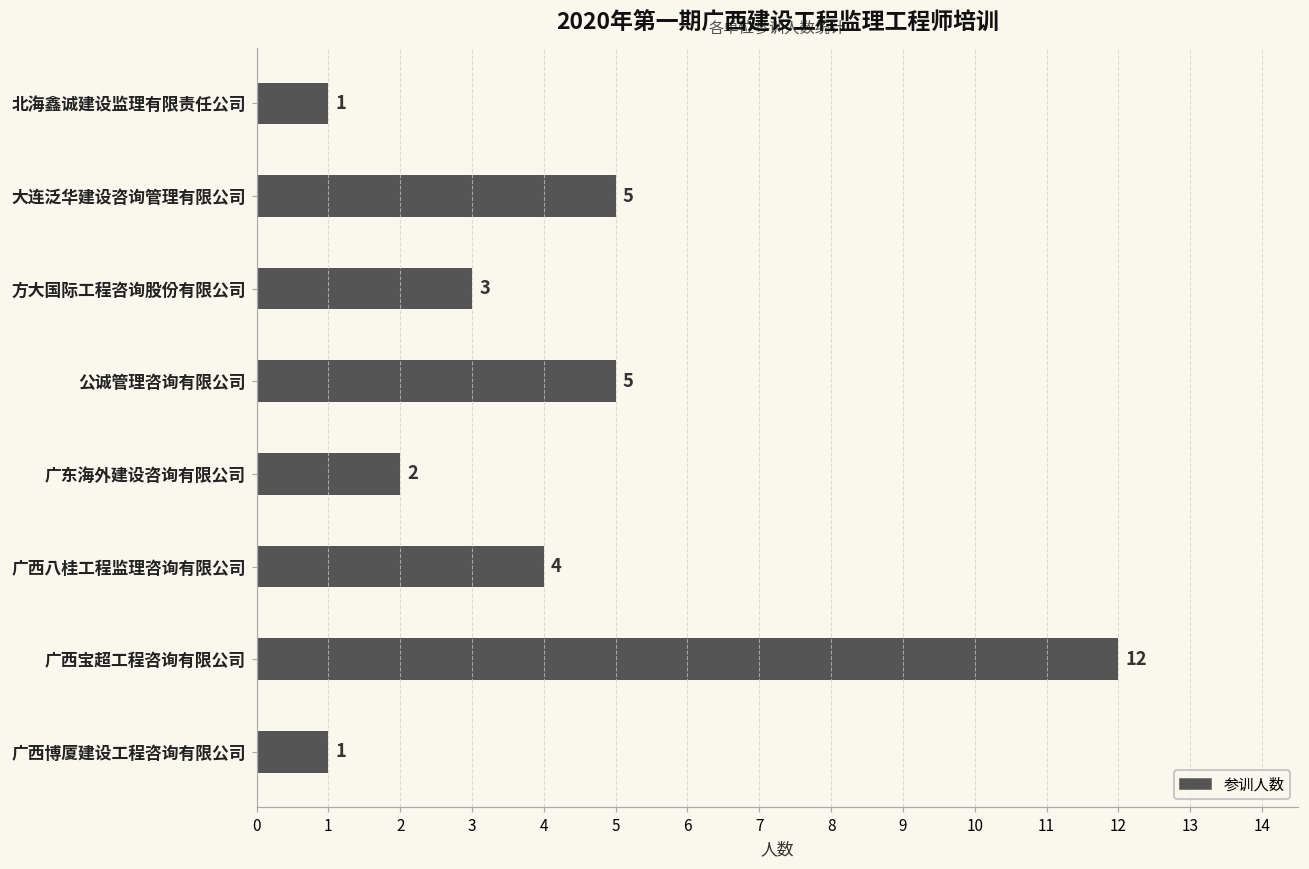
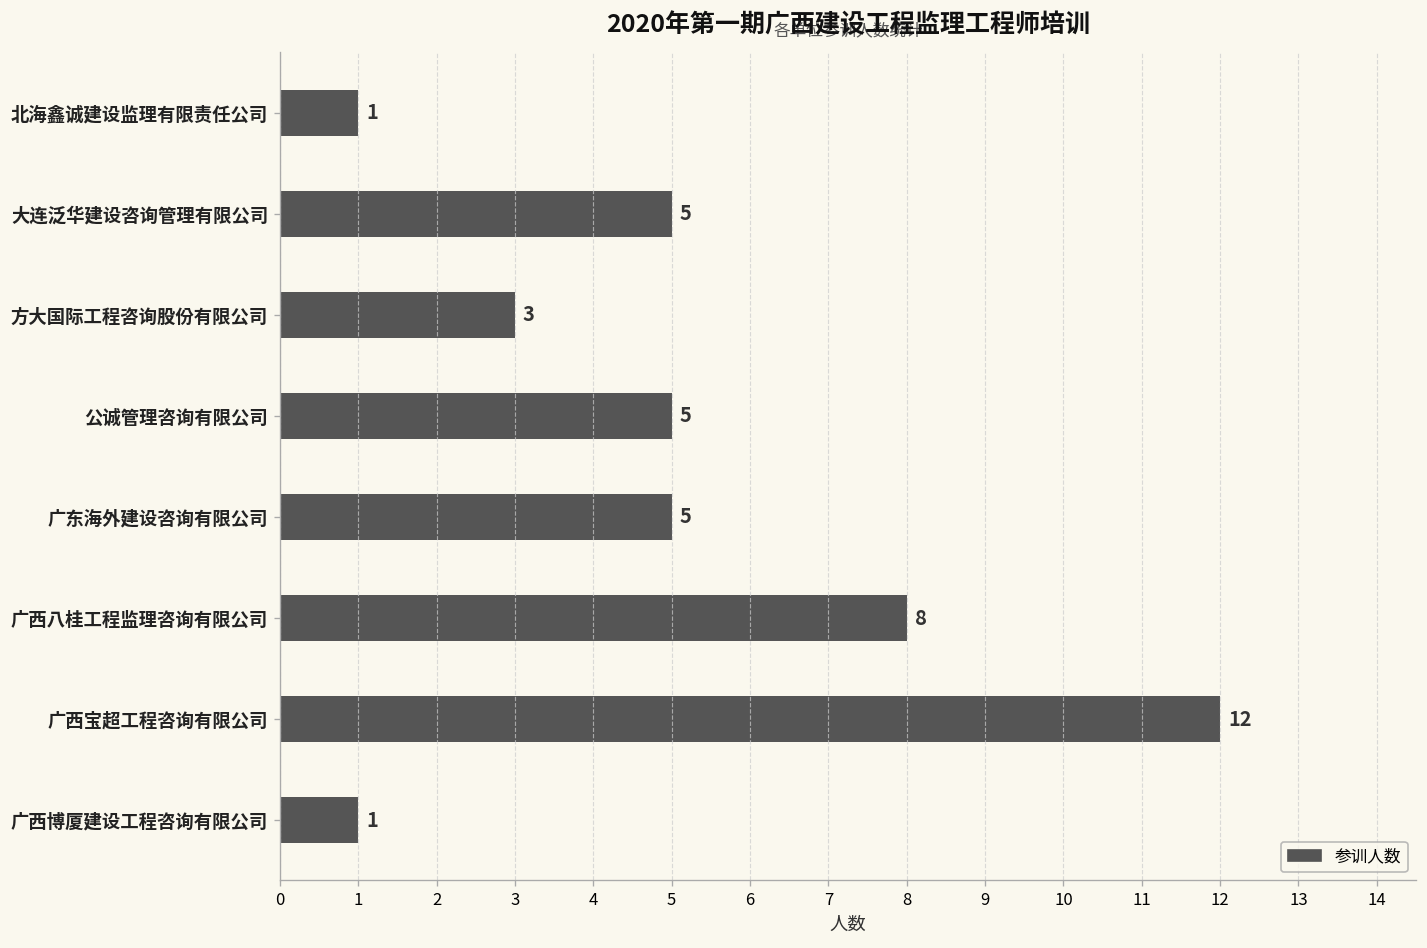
广东海外建设咨询有限公司: 2 -> 5
广西八桂工程监理咨询有限公司: 4 -> 8
